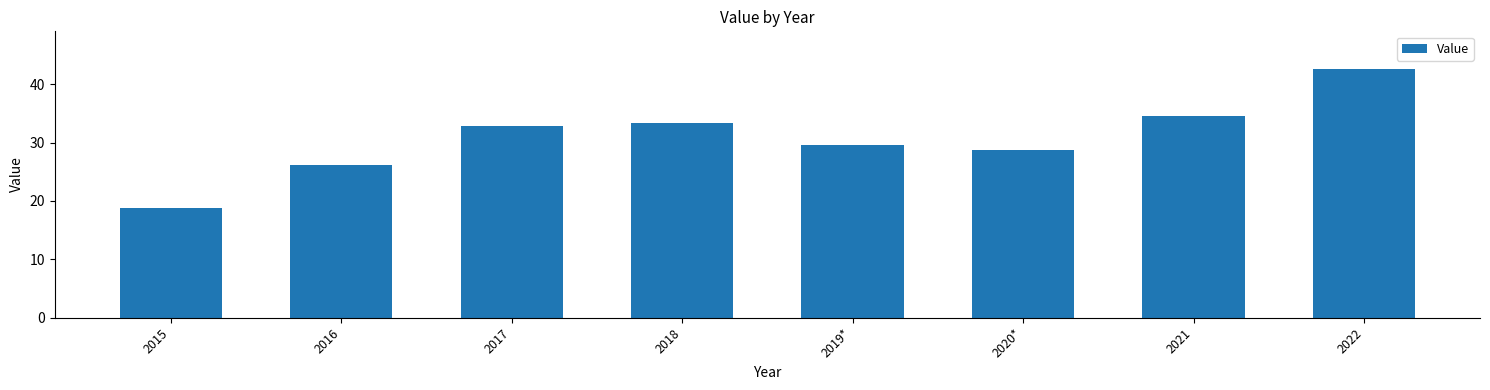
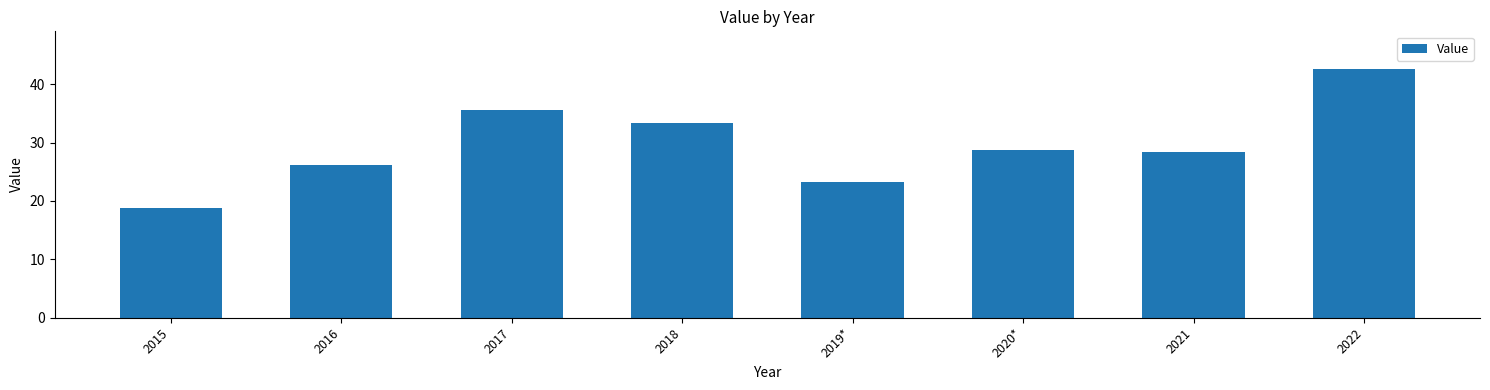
2017: 33 -> 36
2019*: 30 -> 23
2021: 35 -> 28
